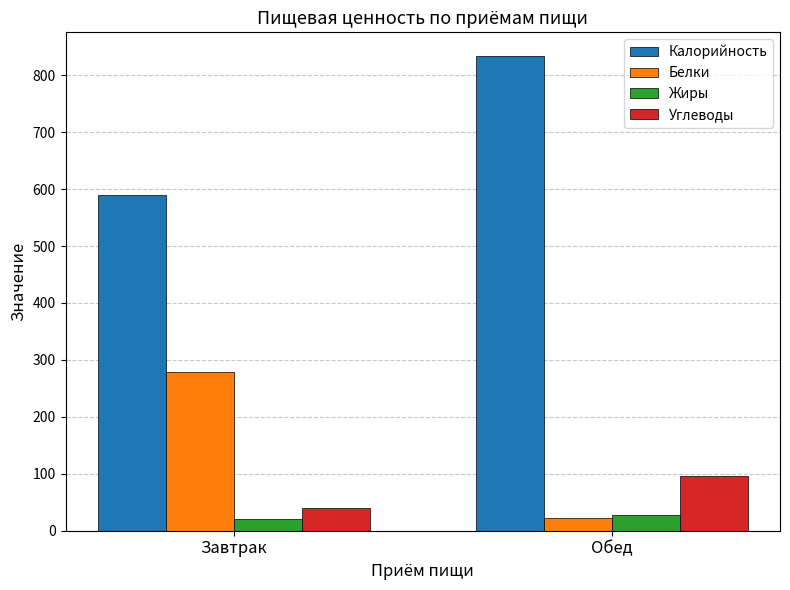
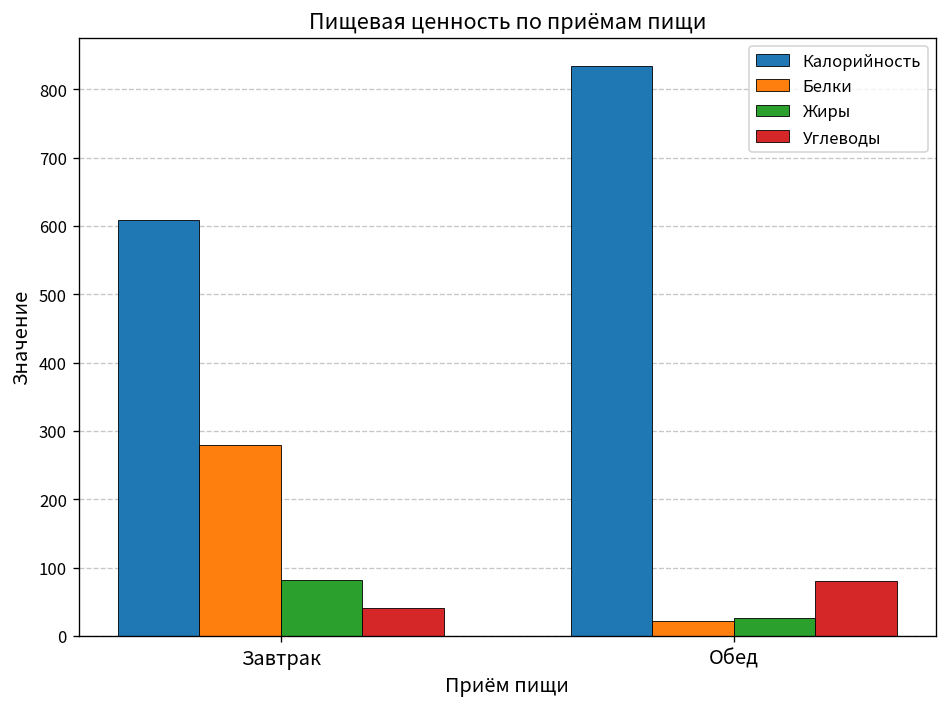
Калорийность, Завтрак: 590 -> 610
Жиры, Завтрак: 20 -> 80
Углеводы, Обед: 100 -> 80
